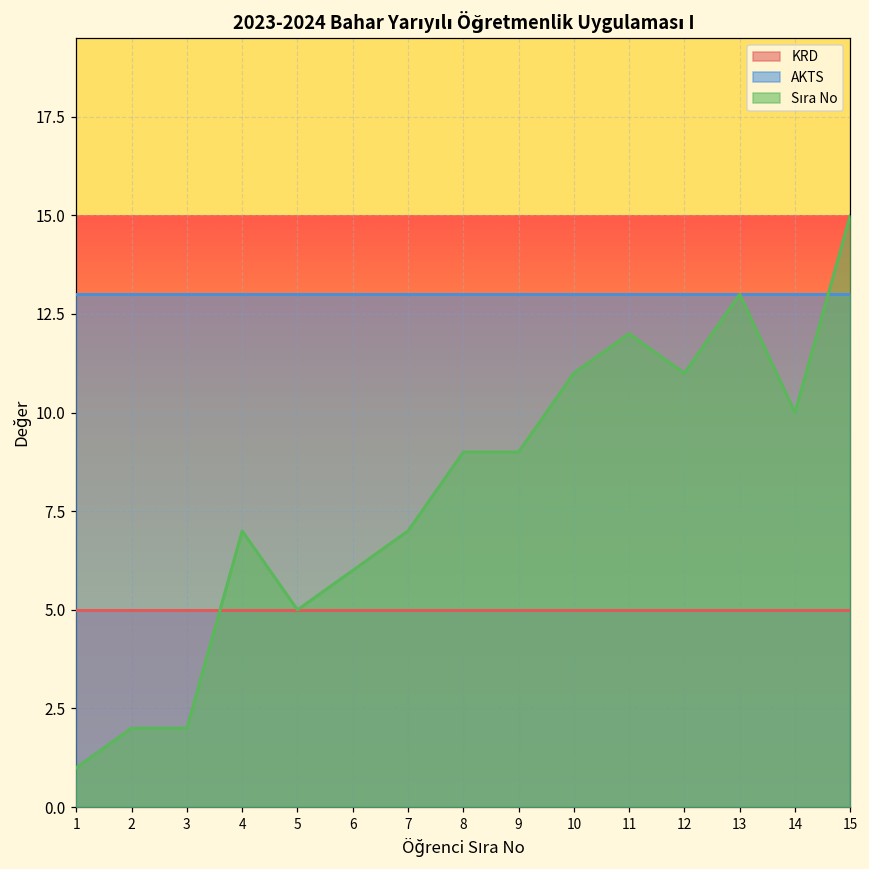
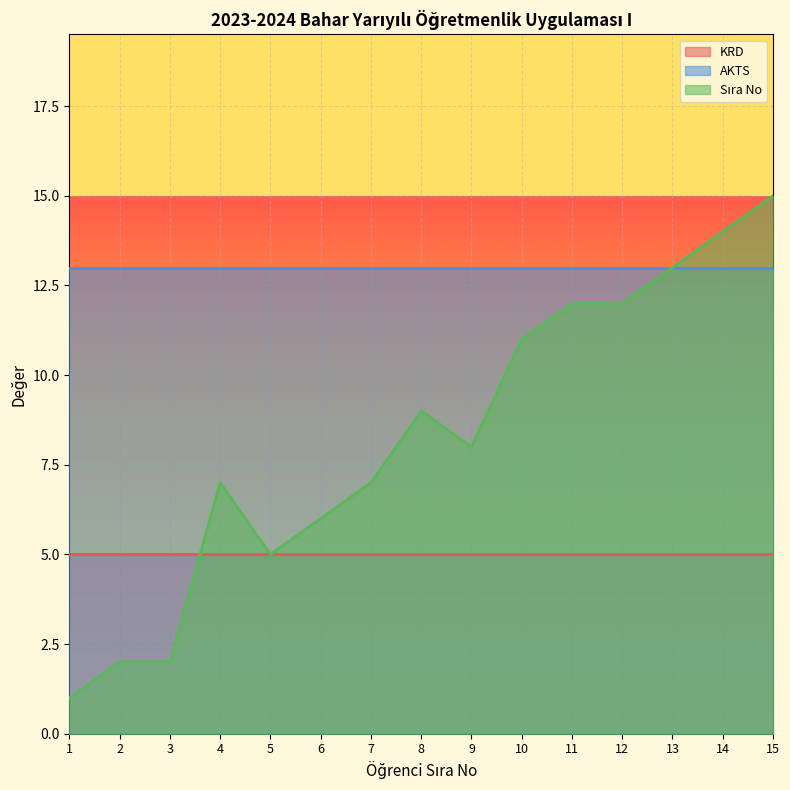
Sıra No, 9: 9 -> 8
Sıra No, 12: 11 -> 12
Sıra No, 14: 10 -> 14
